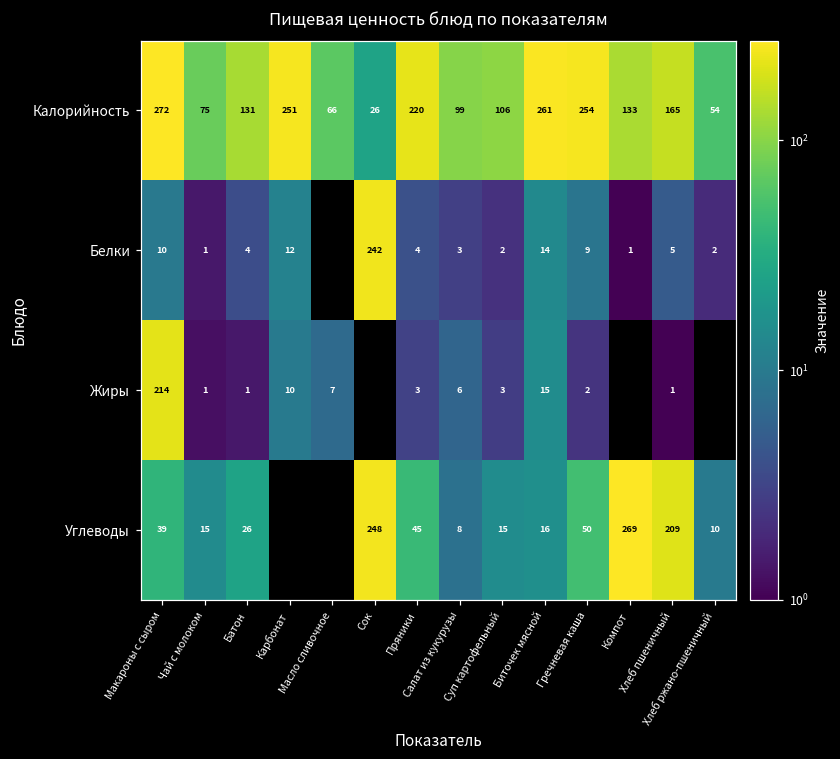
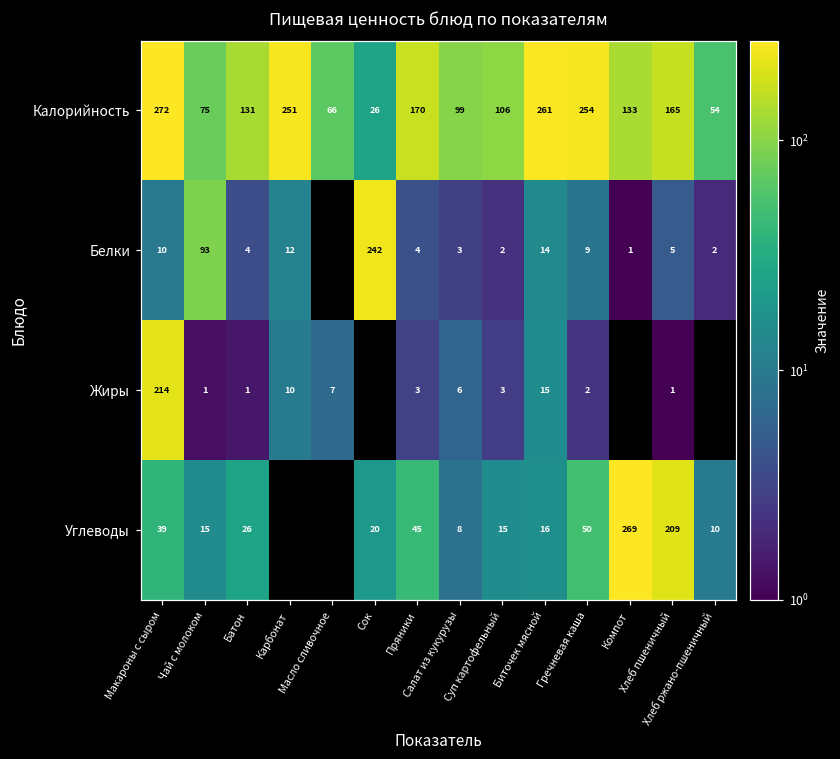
Калорийность, Пряники: 220 -> 170
Белки, Чай с молоком: 1 -> 93
Углеводы, Сок: 248 -> 20
